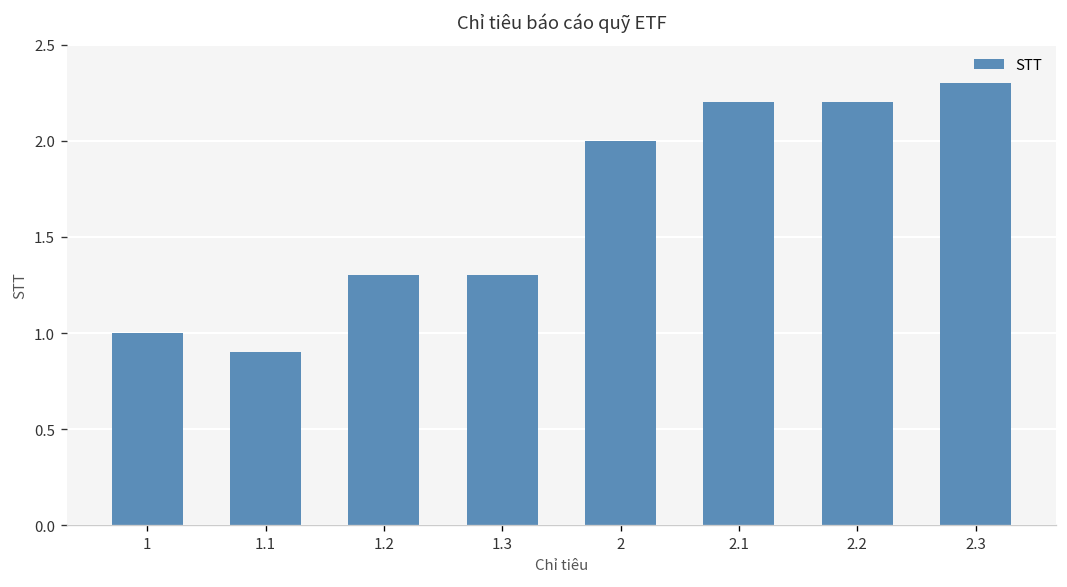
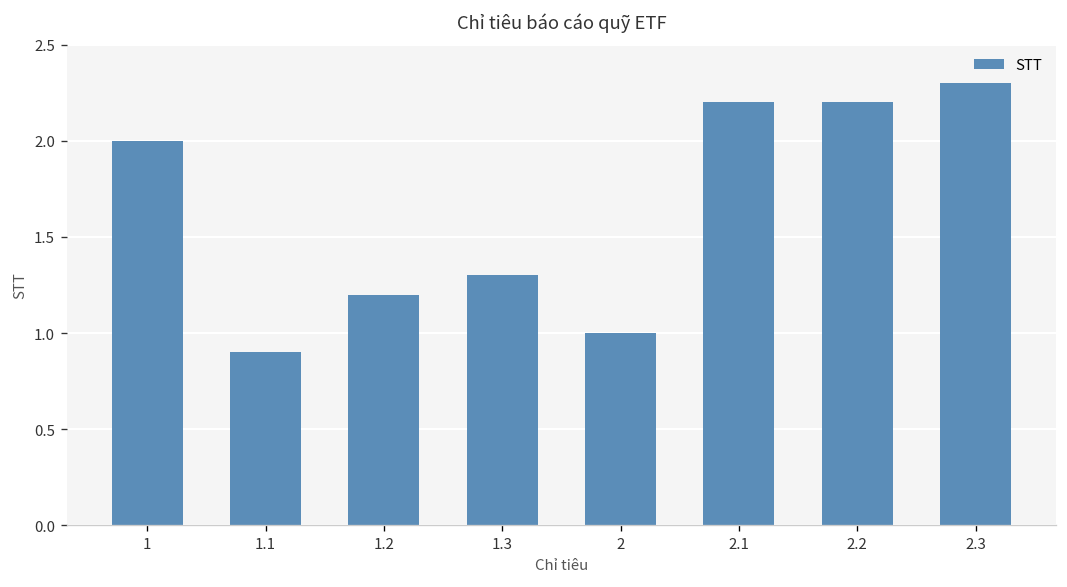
1: 1 -> 2
1.2: 1.3 -> 1.2
2: 2 -> 1
